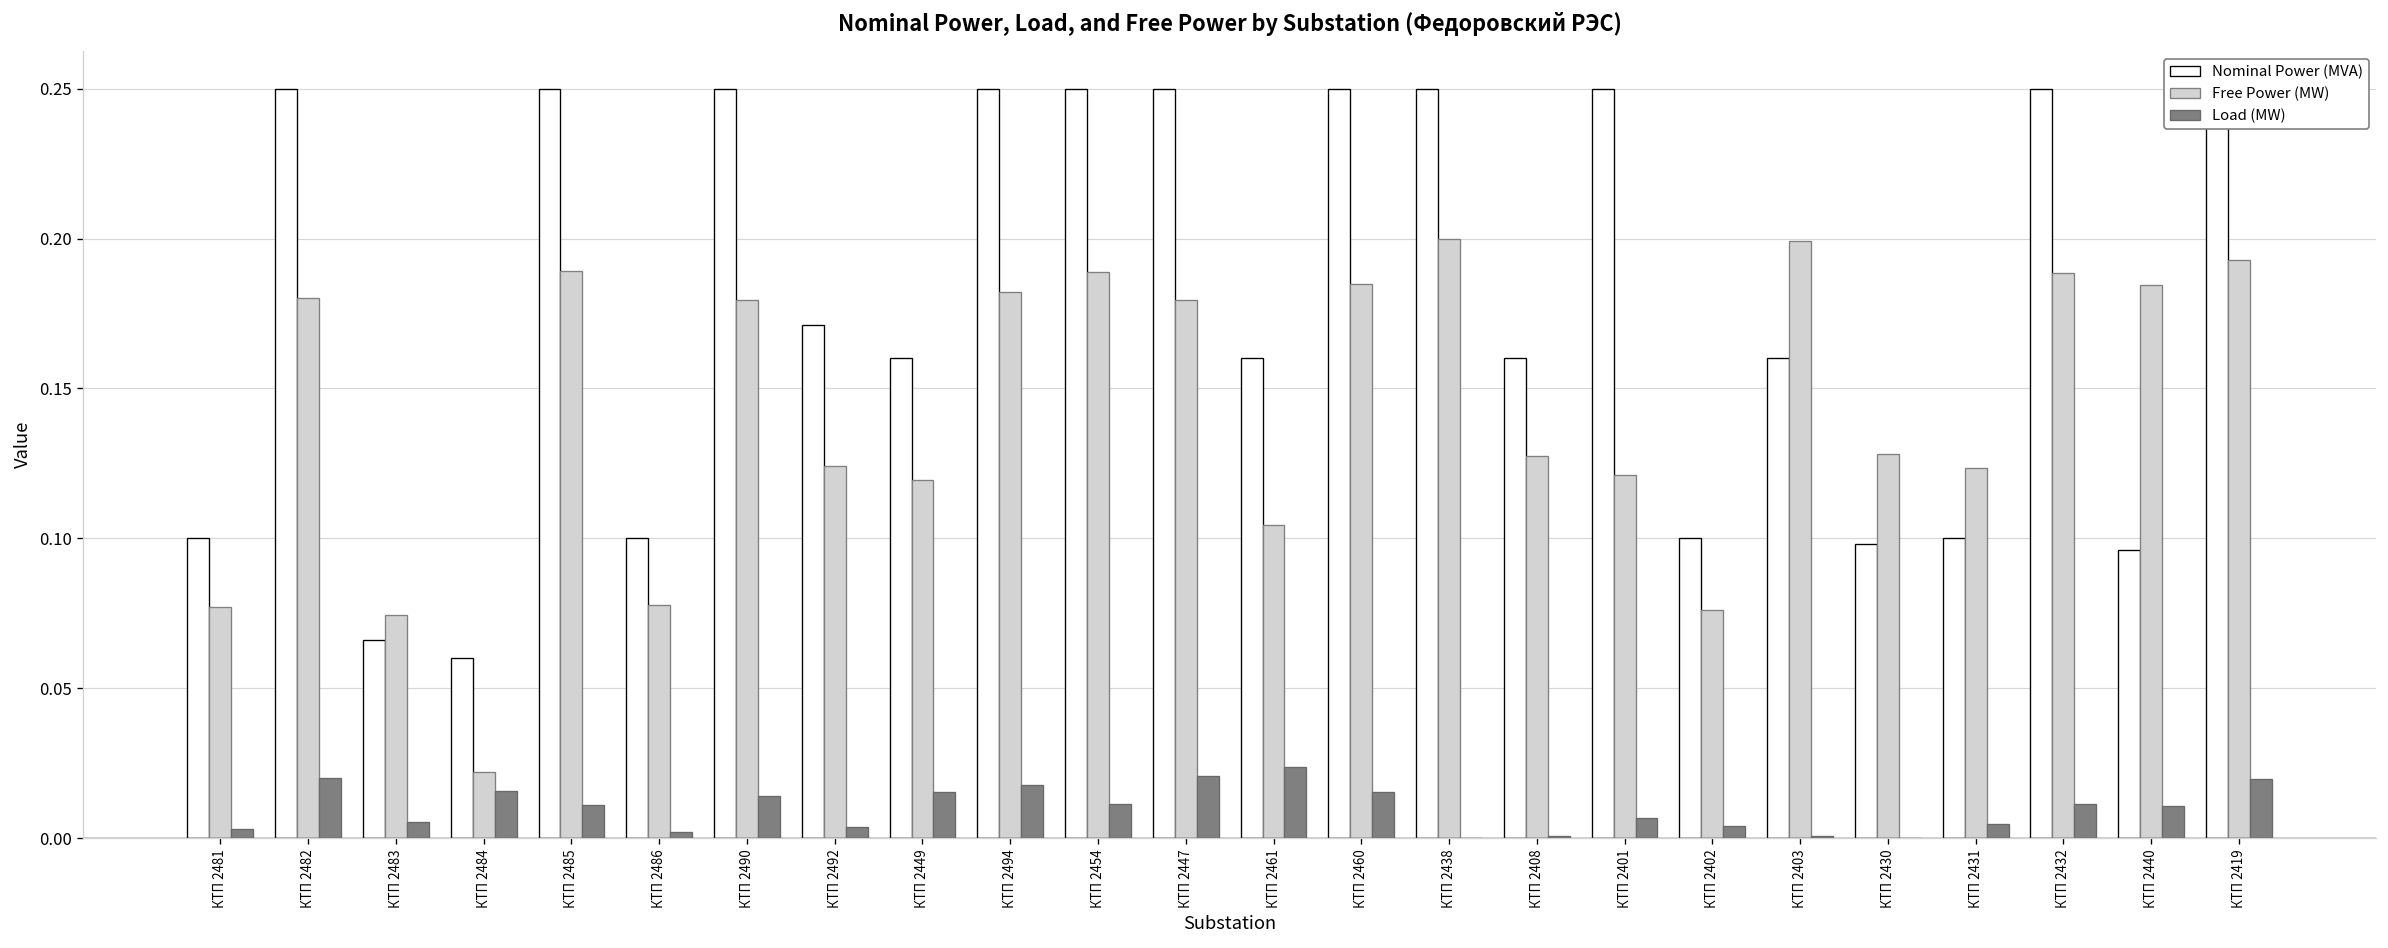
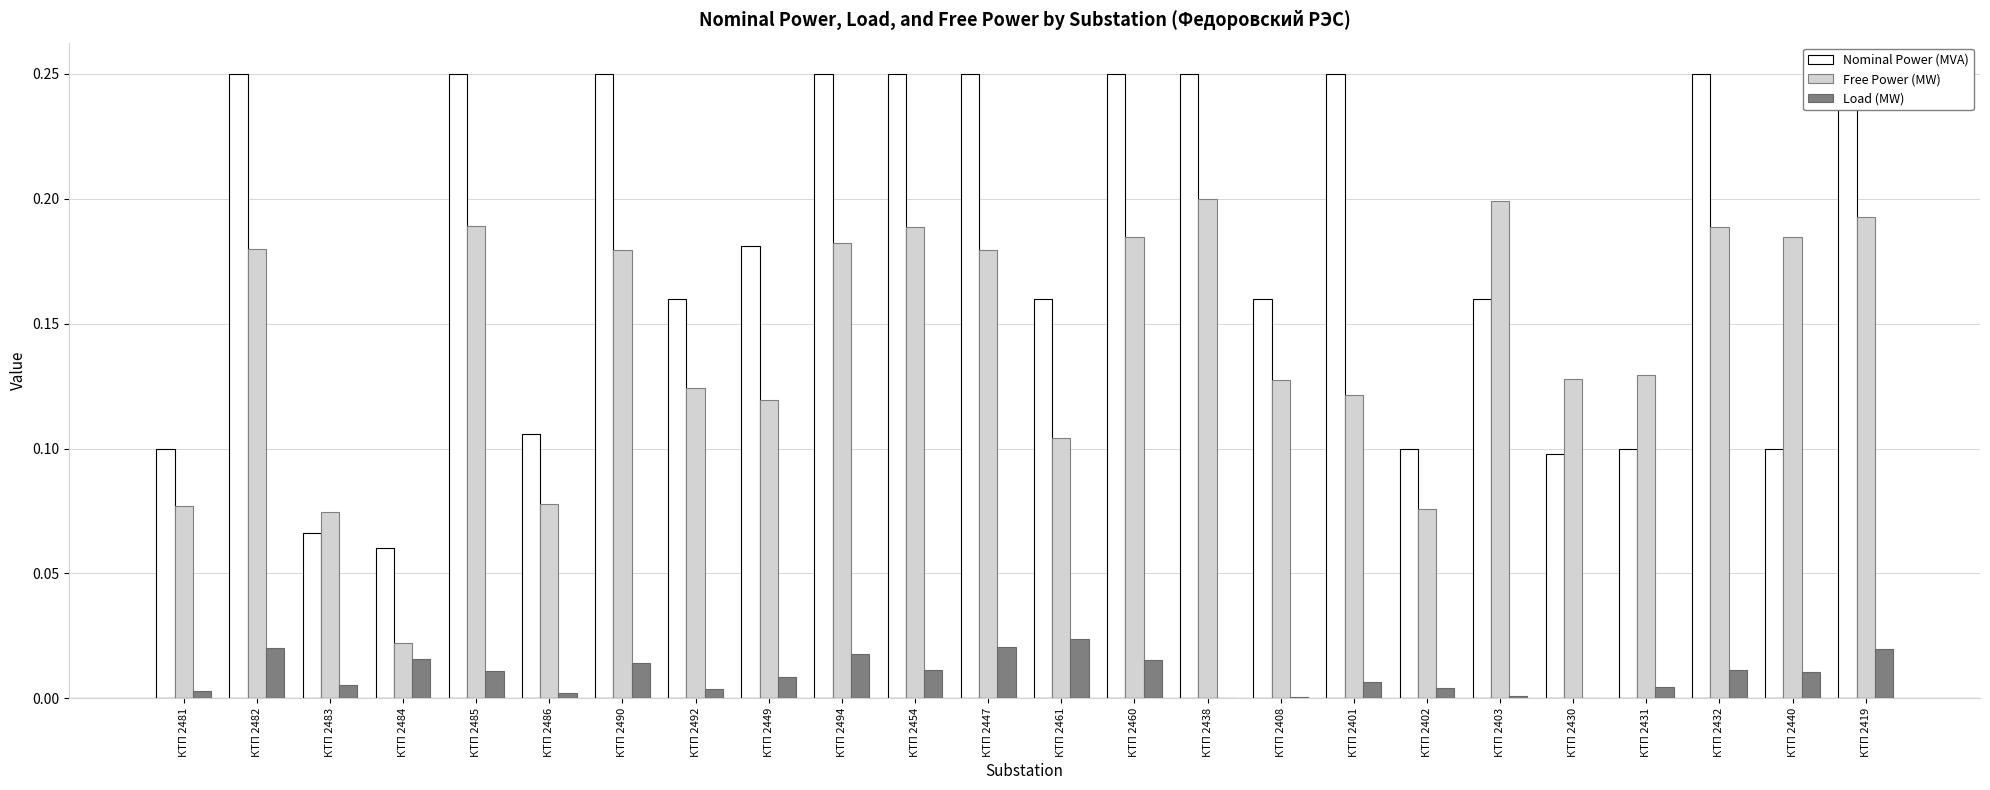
Nominal Power (MVA), КТП 2486: 0.100 -> 0.106
Nominal Power (MVA), КТП 2492: 0.171 -> 0.160
Nominal Power (MVA), КТП 2449: 0.160 -> 0.181
Load (MW), КТП 2449: 0.015 -> 0.008
Free Power (MW), КТП 2431: 0.123 -> 0.129
Nominal Power (MVA), КТП 2440: 0.096 -> 0.100
